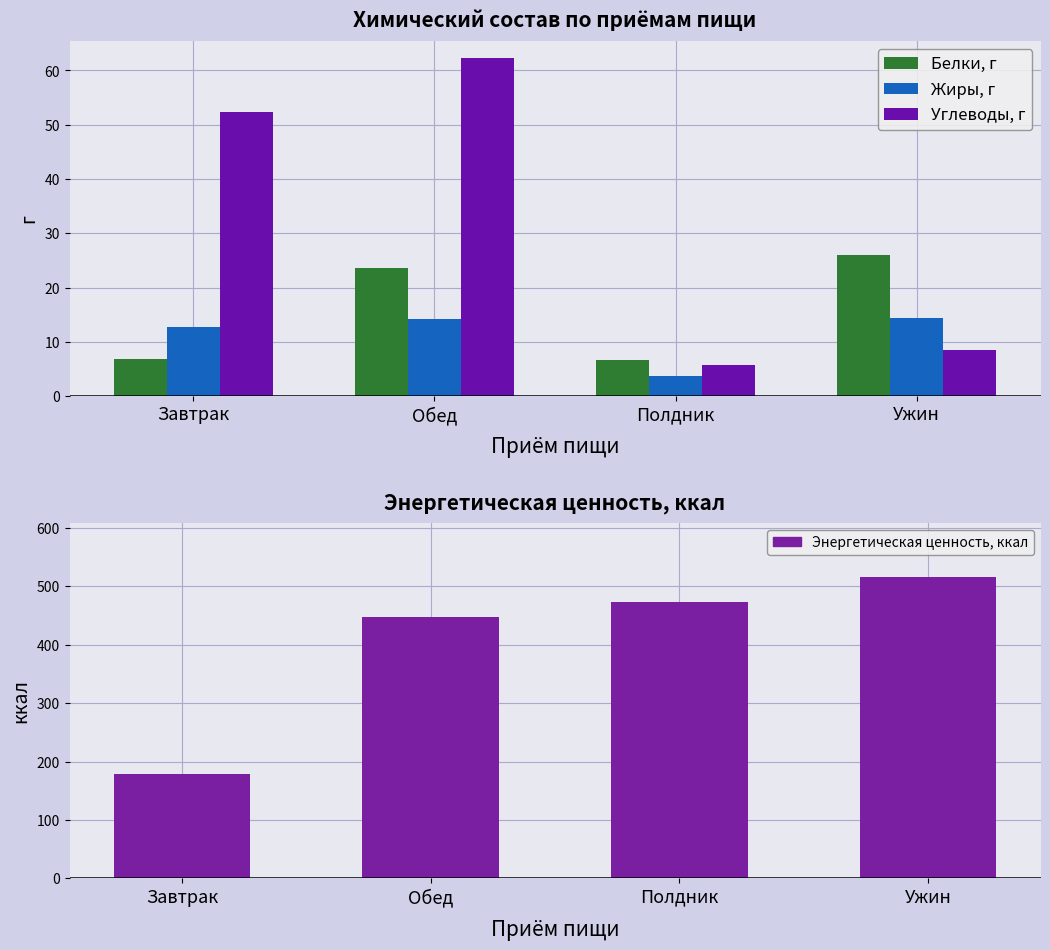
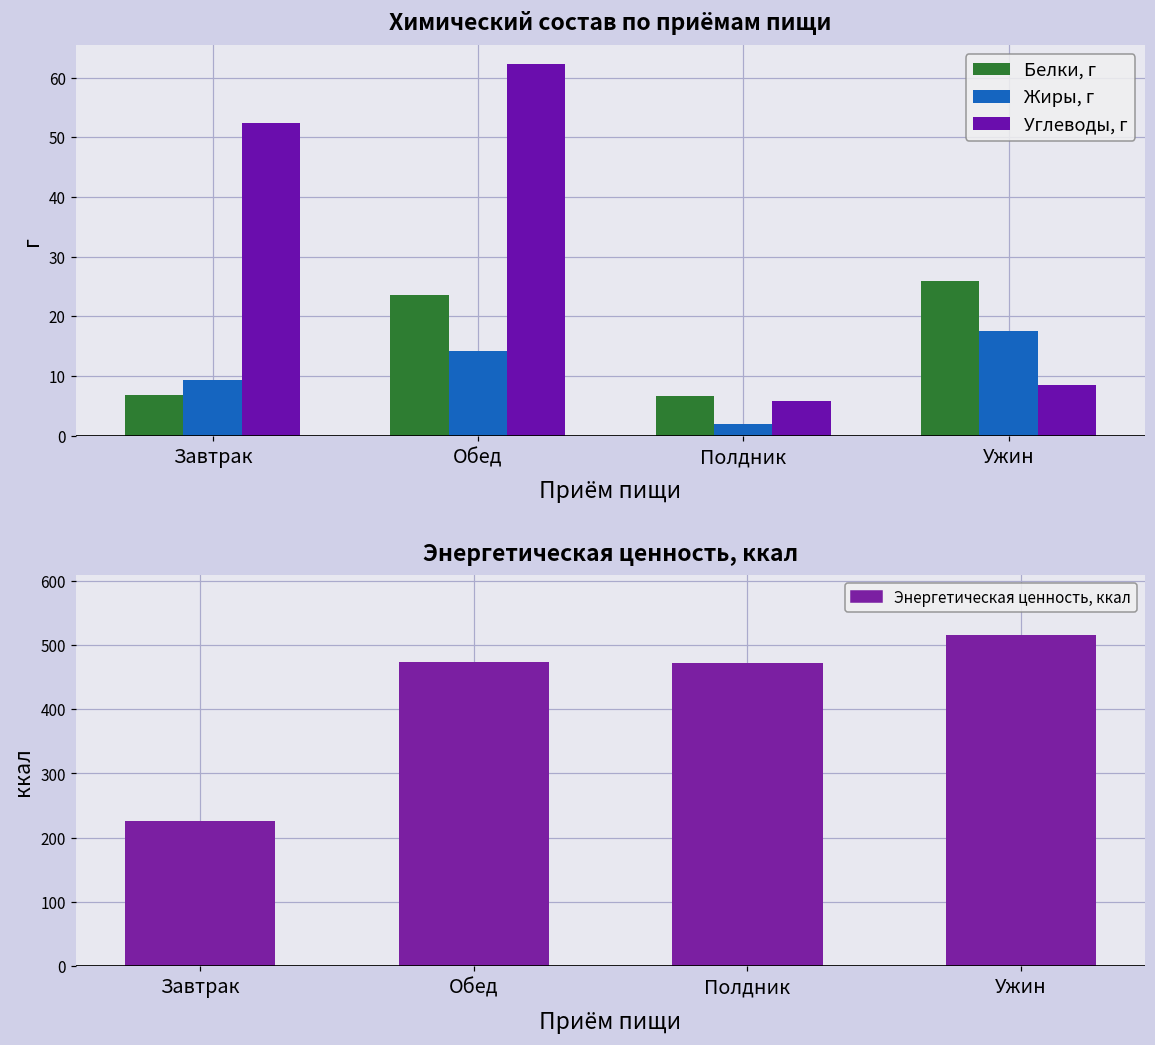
Химический состав по приёмам пищи, Жиры, г, Завтрак: 13 -> 9
Химический состав по приёмам пищи, Жиры, г, Полдник: 4 -> 2
Химический состав по приёмам пищи, Жиры, г, Ужин: 14 -> 18
Энергетическая ценность, ккал, Завтрак: 180 -> 230
Энергетическая ценность, ккал, Обед: 450 -> 470
